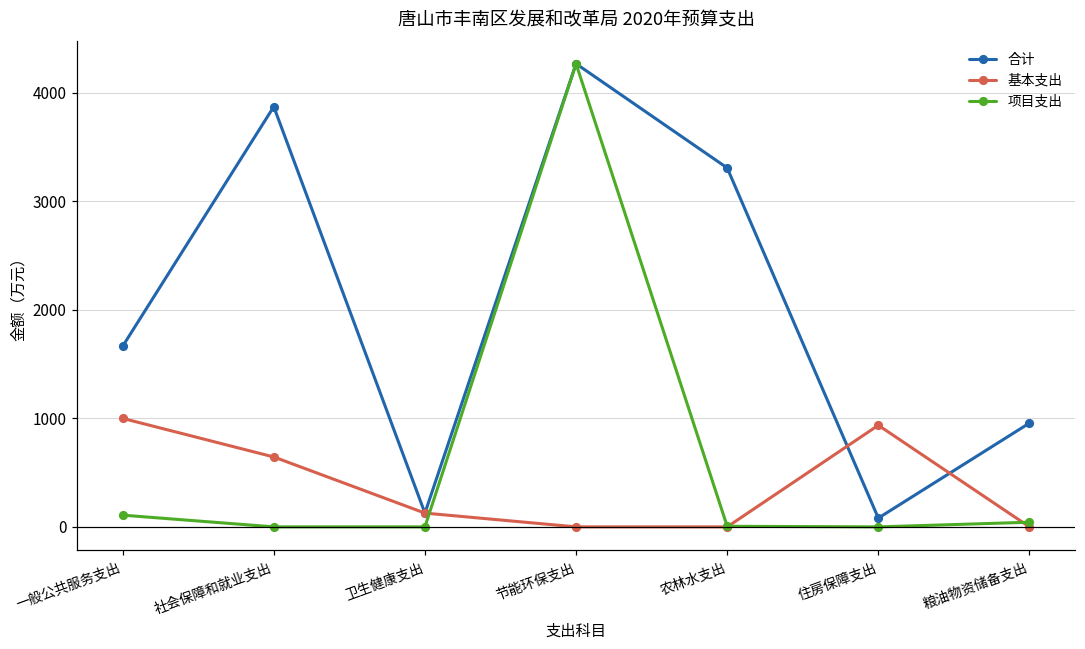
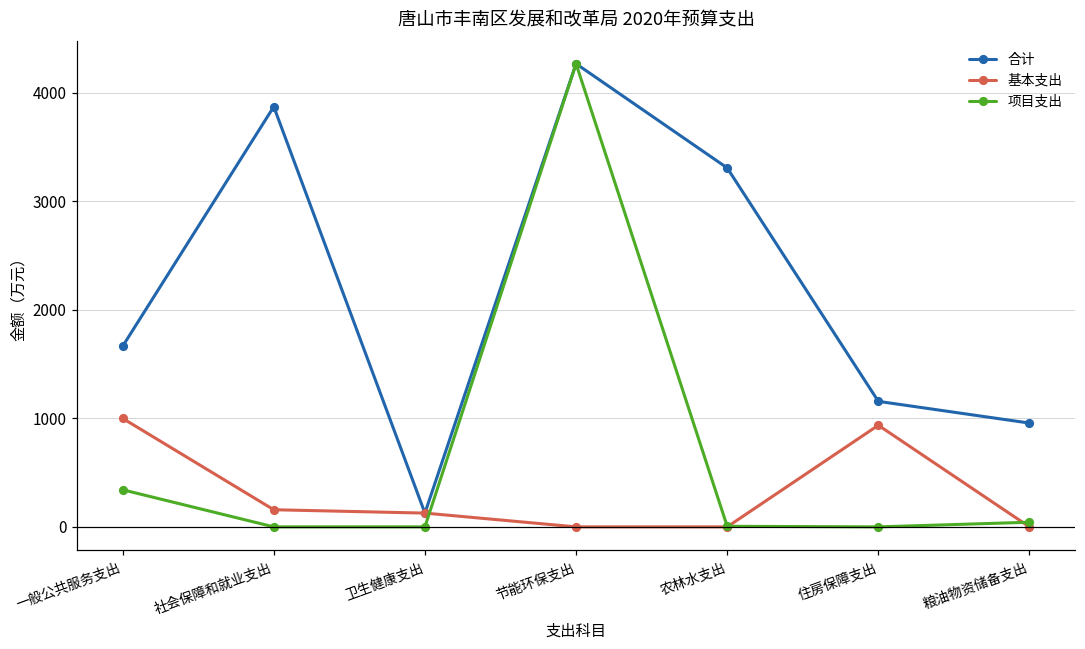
项目支出, 一般公共服务支出: 100 -> 300
基本支出, 社会保障和就业支出: 600 -> 200
合计, 住房保障支出: 100 -> 1200
